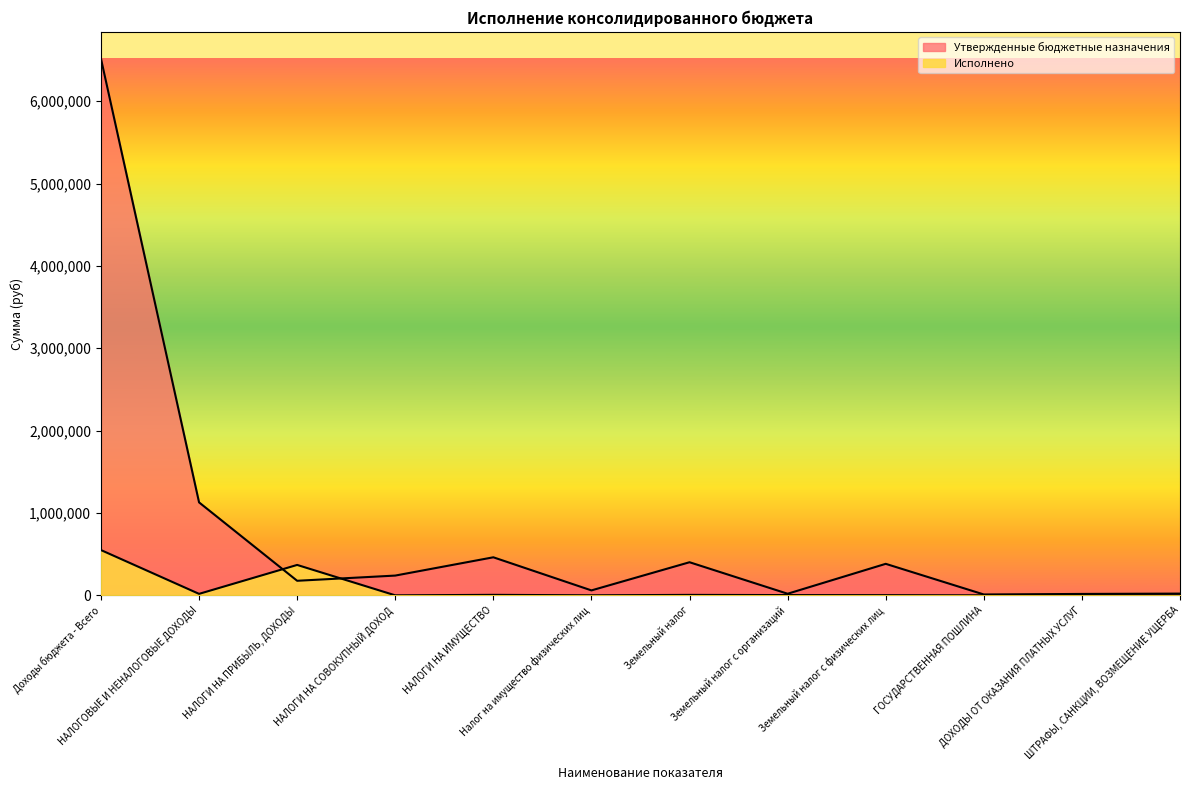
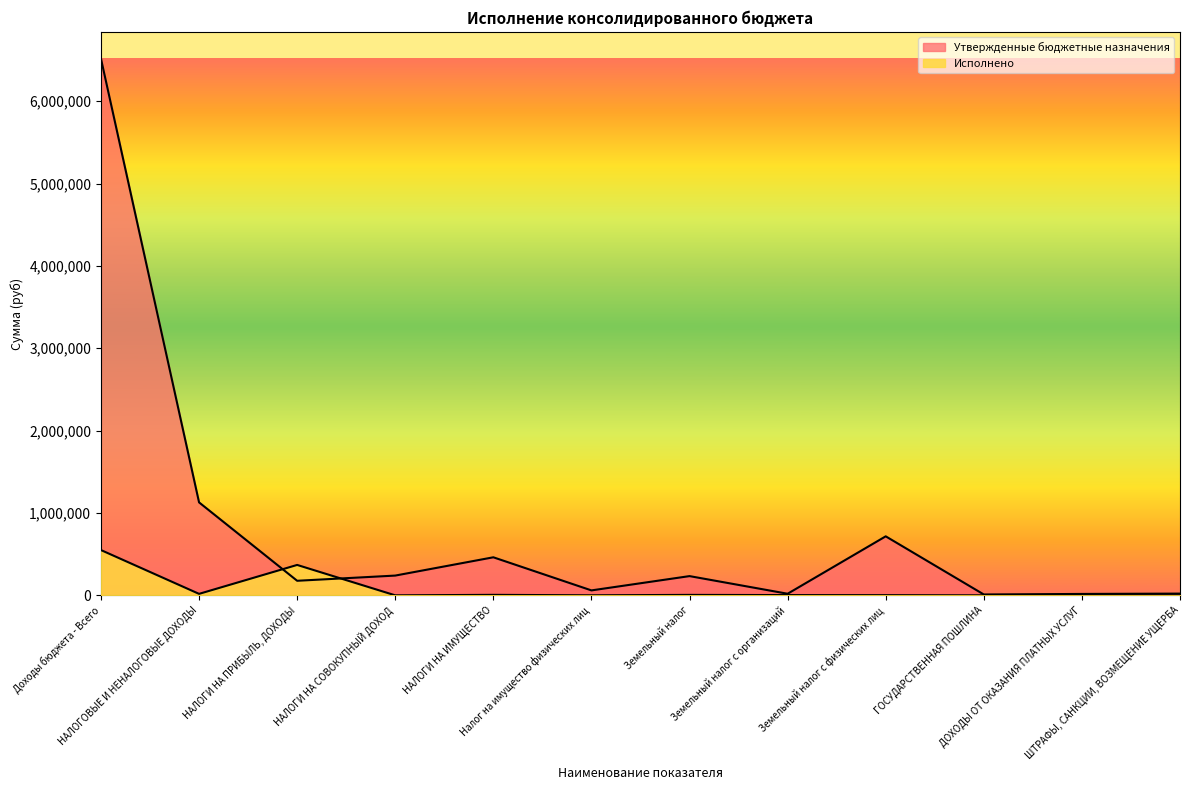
Утвержденные бюджетные назначения, Земельный налог: 400,000 -> 200,000
Утвержденные бюджетные назначения, Земельный налог с физических лиц: 400,000 -> 700,000
